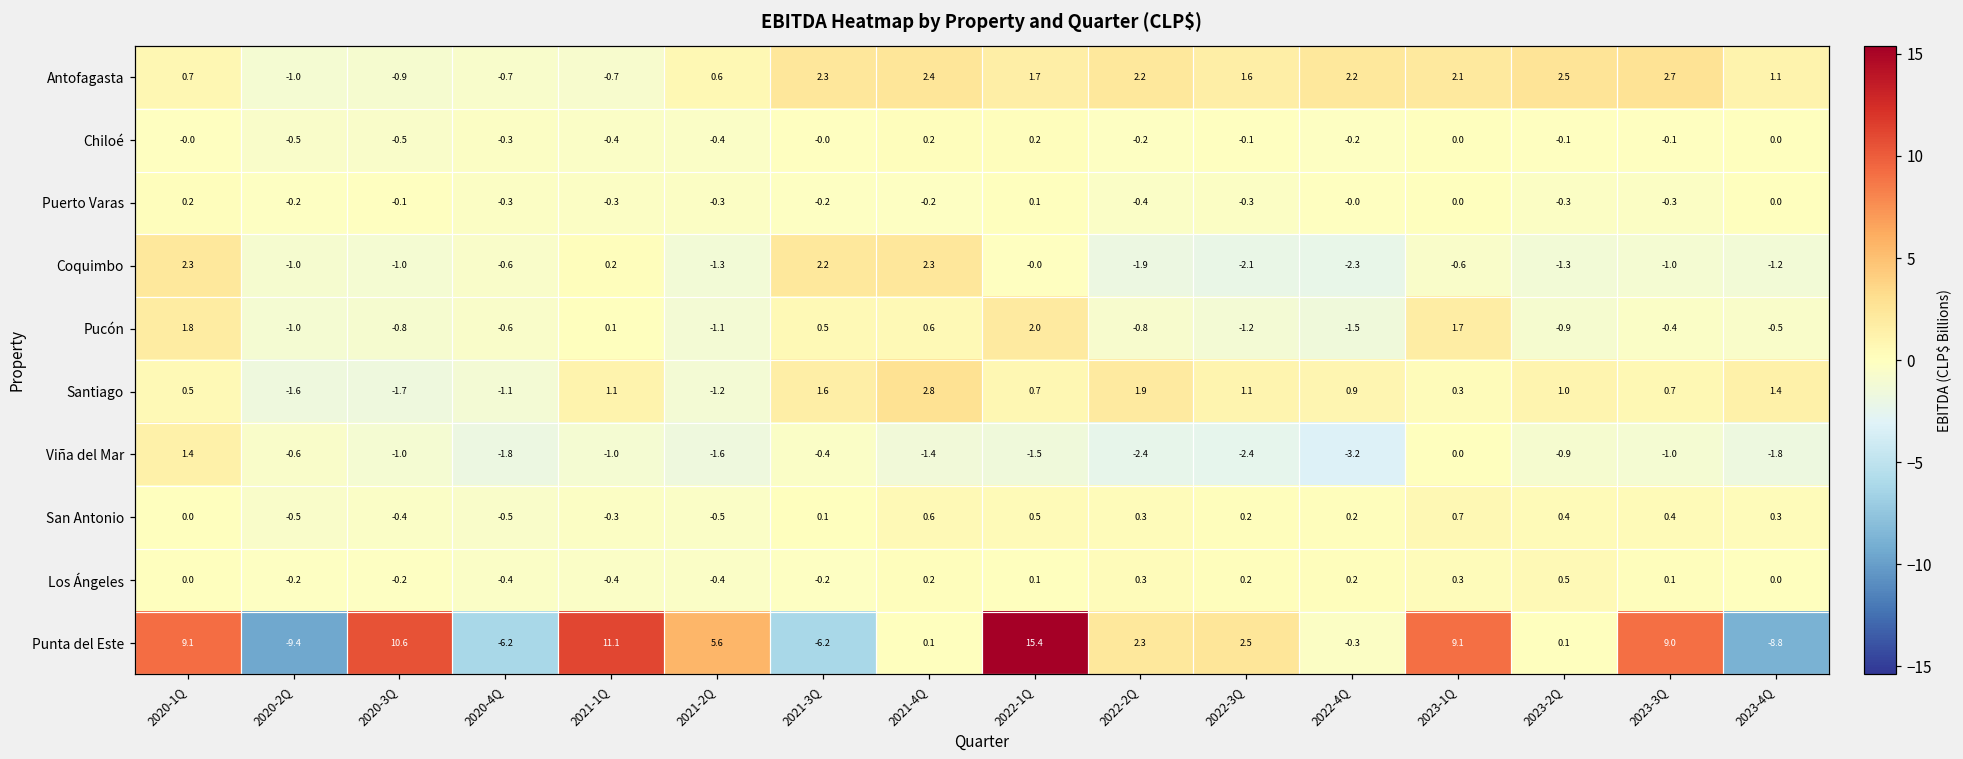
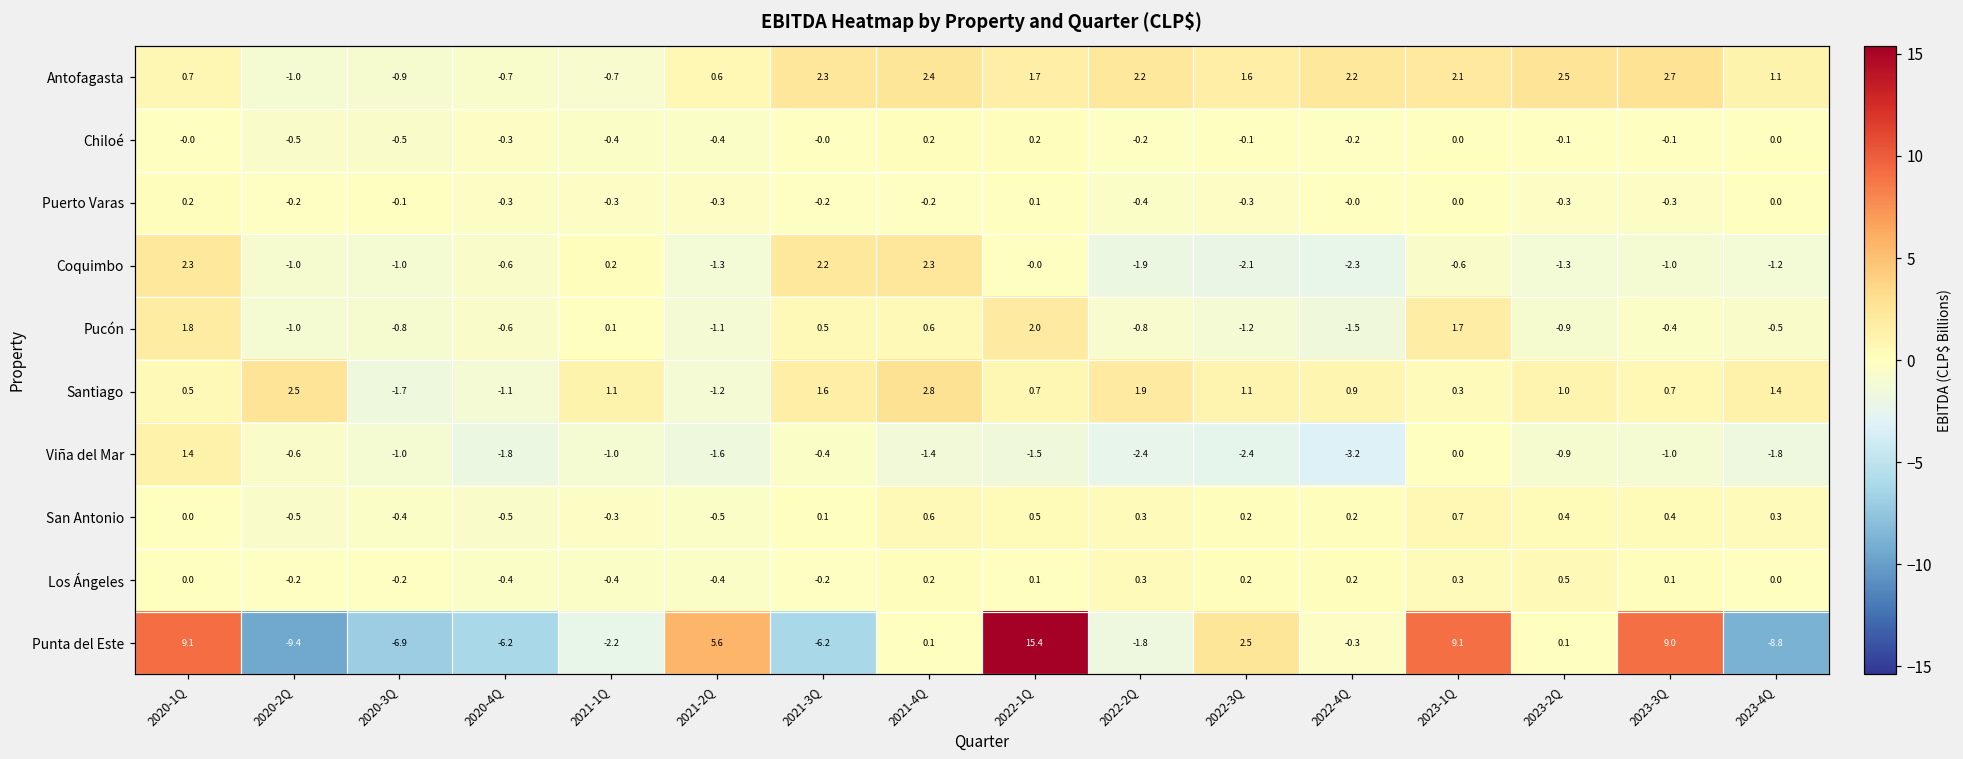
Santiago, 2020-2Q: -1.6 -> 2.5
Punta del Este, 2020-3Q: 10.6 -> -6.9
Punta del Este, 2021-1Q: 11.1 -> -2.2
Punta del Este, 2022-2Q: 2.3 -> -1.8
